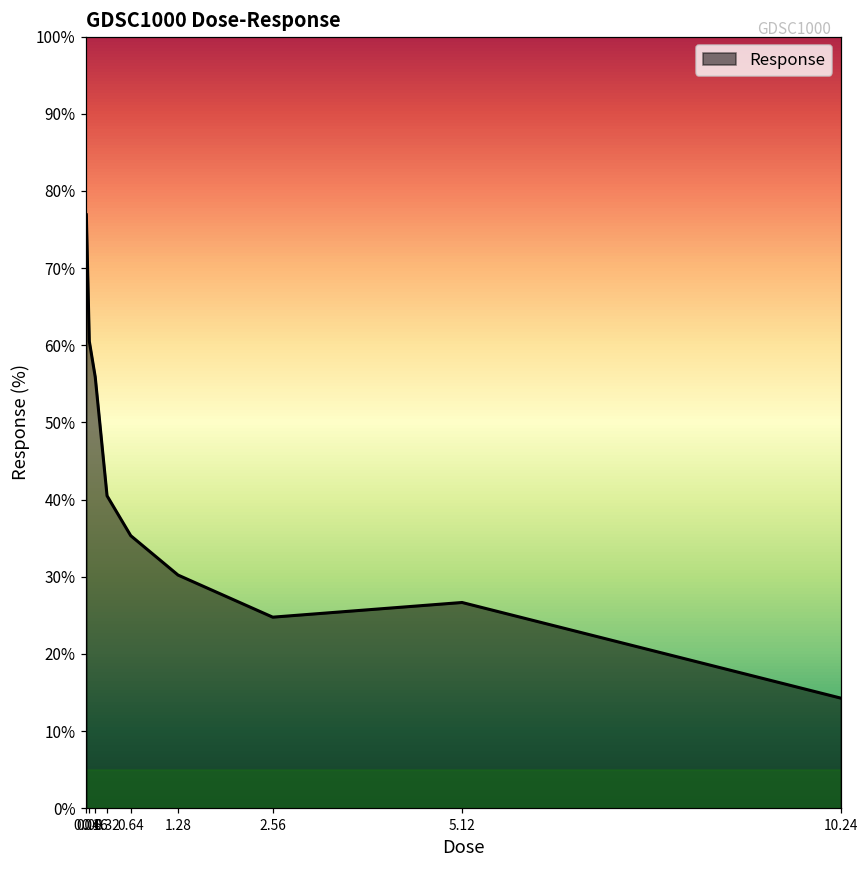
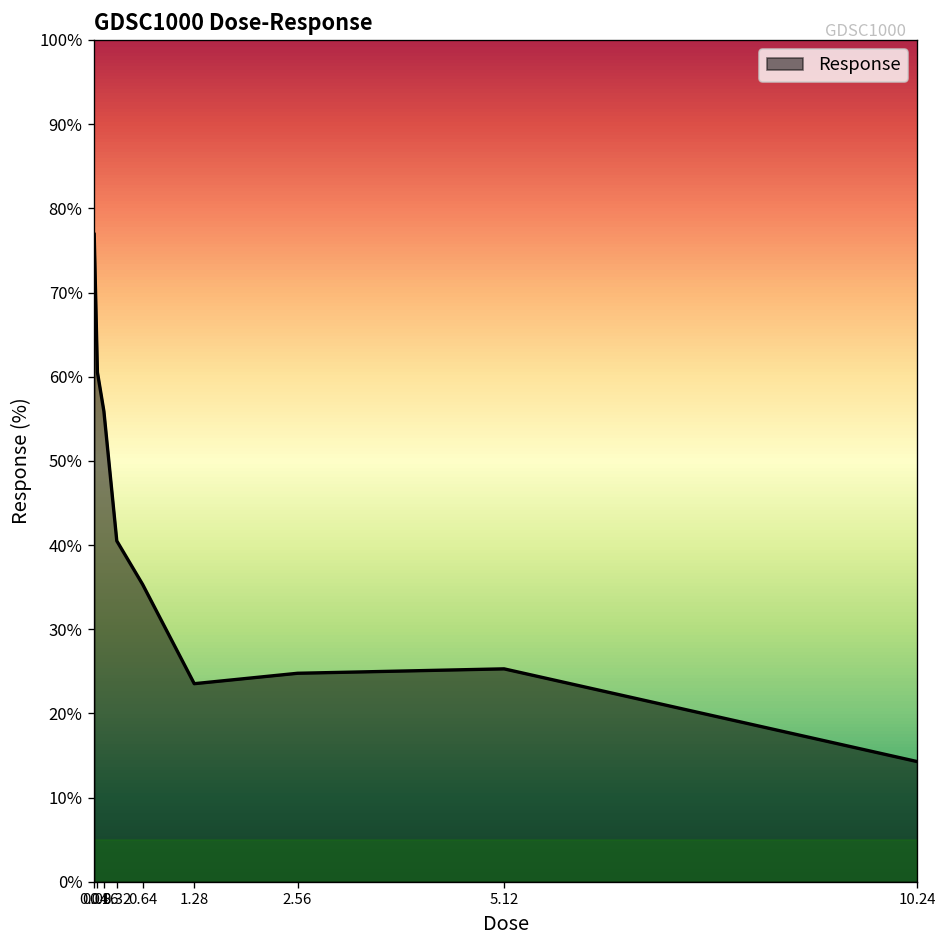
1.28: 30% -> 24%
5.12: 27% -> 25%
